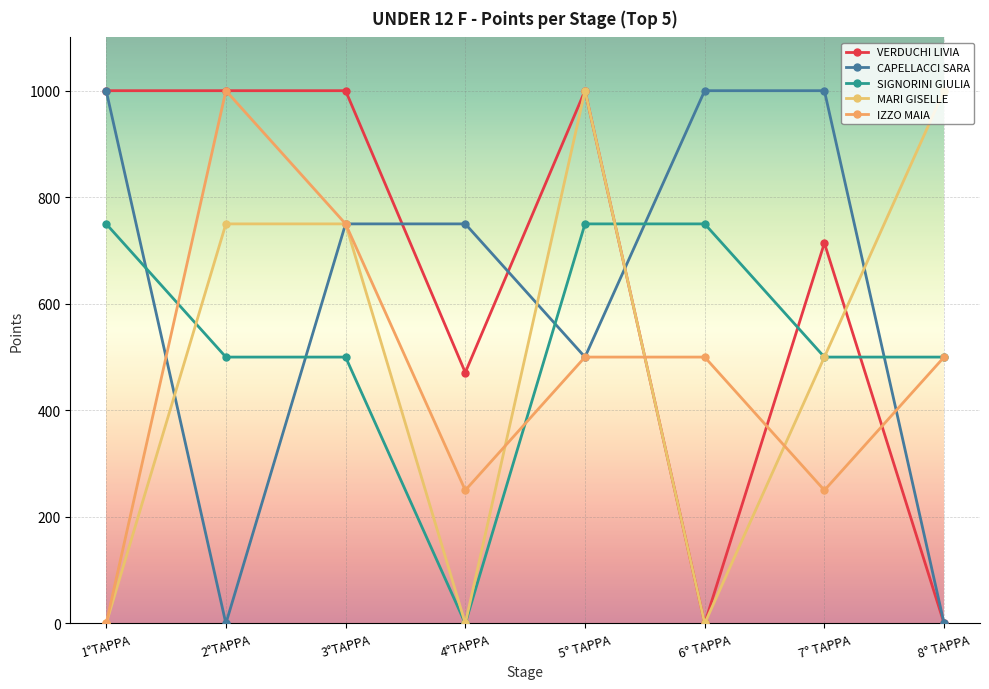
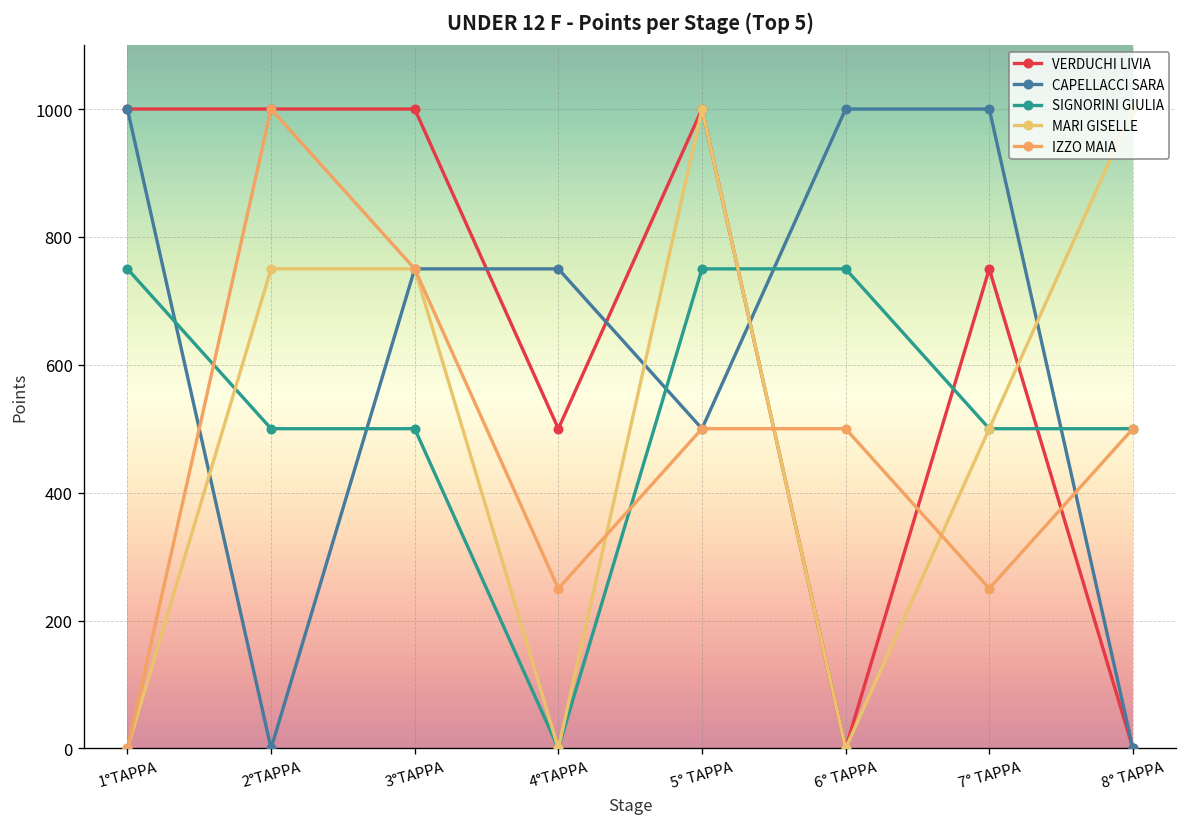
VERDUCHI LIVIA, 4°TAPPA: 470 -> 500
VERDUCHI LIVIA, 7° TAPPA: 710 -> 750
